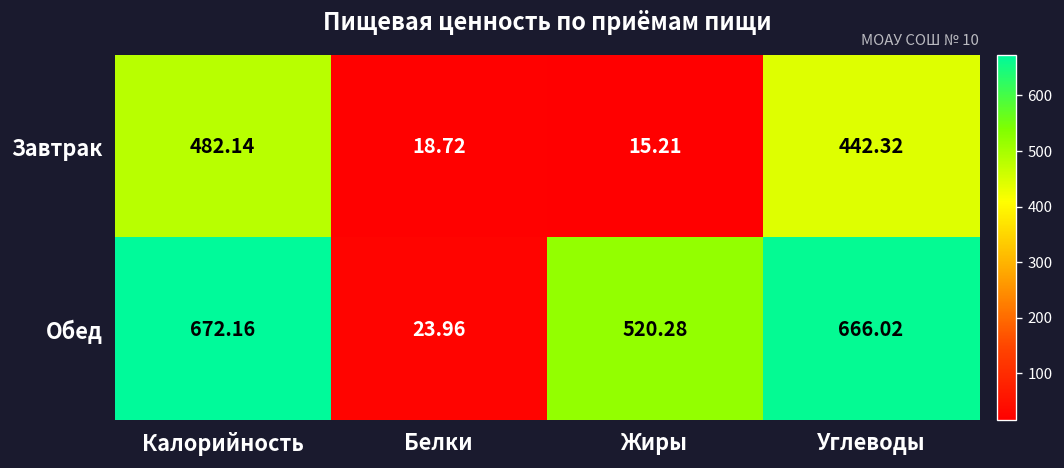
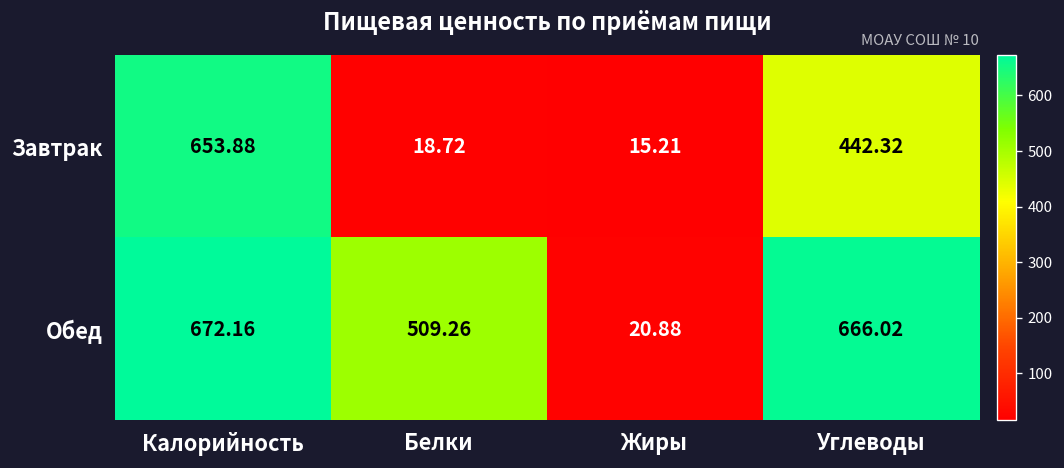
Завтрак, Калорийность: 482.14 -> 653.88
Обед, Белки: 23.96 -> 509.26
Обед, Жиры: 520.28 -> 20.88
